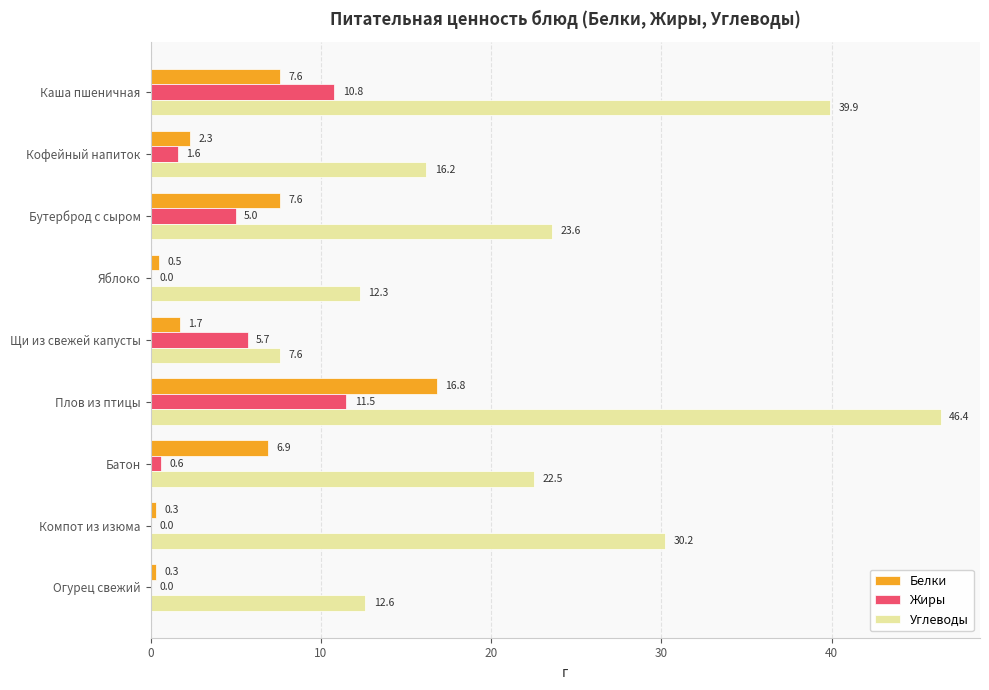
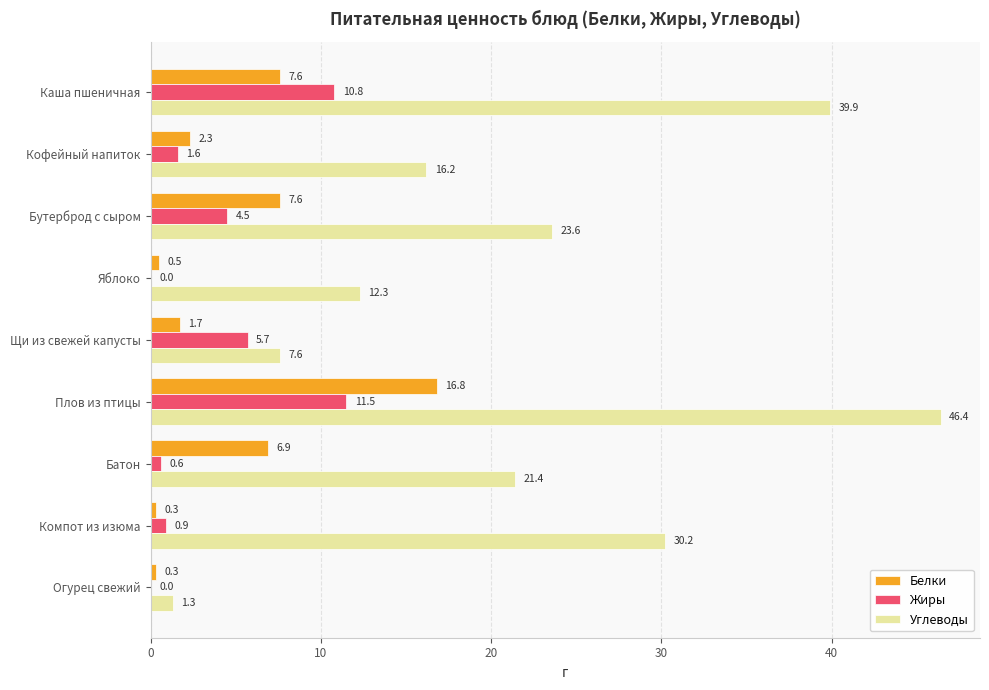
Жиры, Бутерброд с сыром: 5.0 -> 4.5
Углеводы, Батон: 22.5 -> 21.4
Жиры, Компот из изюма: 0.0 -> 0.9
Углеводы, Огурец свежий: 12.6 -> 1.3
